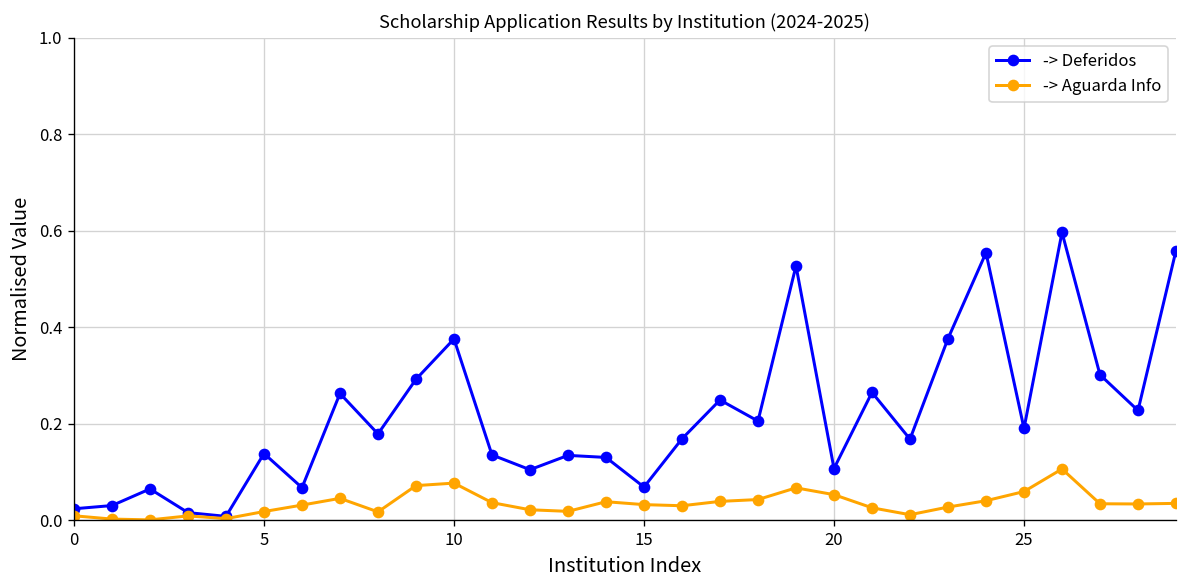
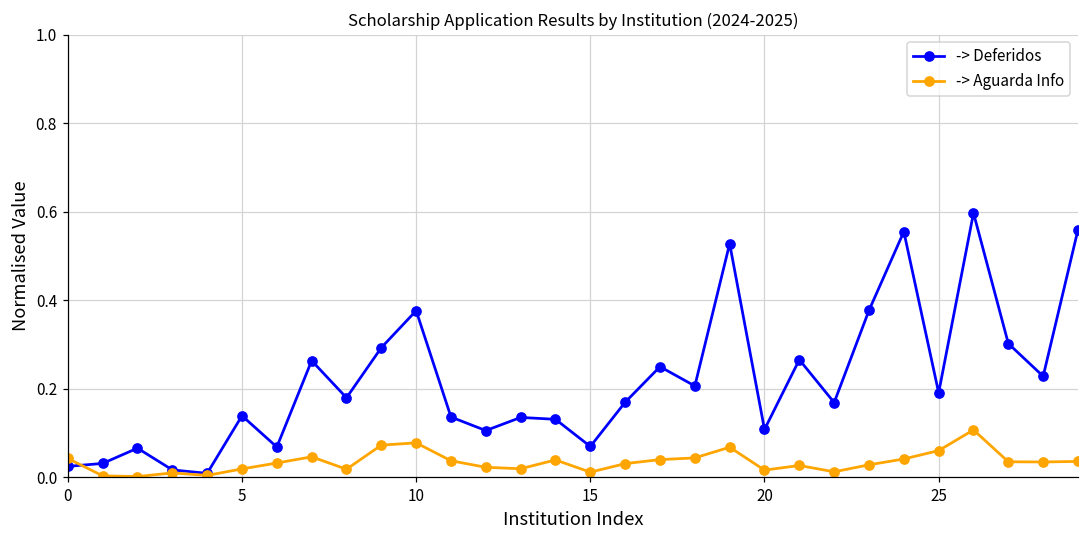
-> Aguarda Info, 0: 0.01 -> 0.04
-> Aguarda Info, 15: 0.03 -> 0.01
-> Aguarda Info, 20: 0.05 -> 0.02
